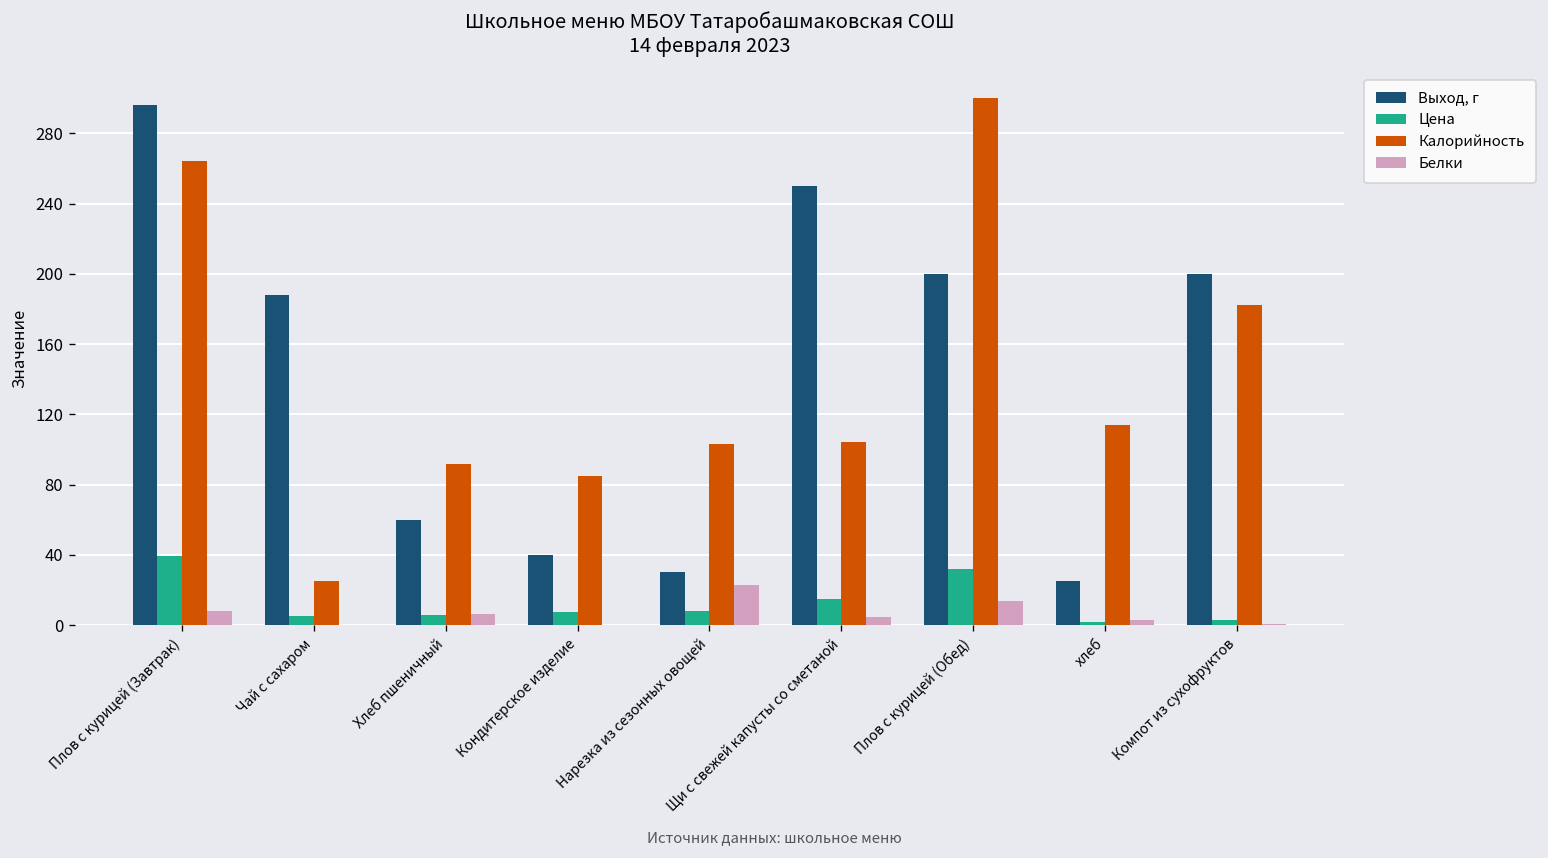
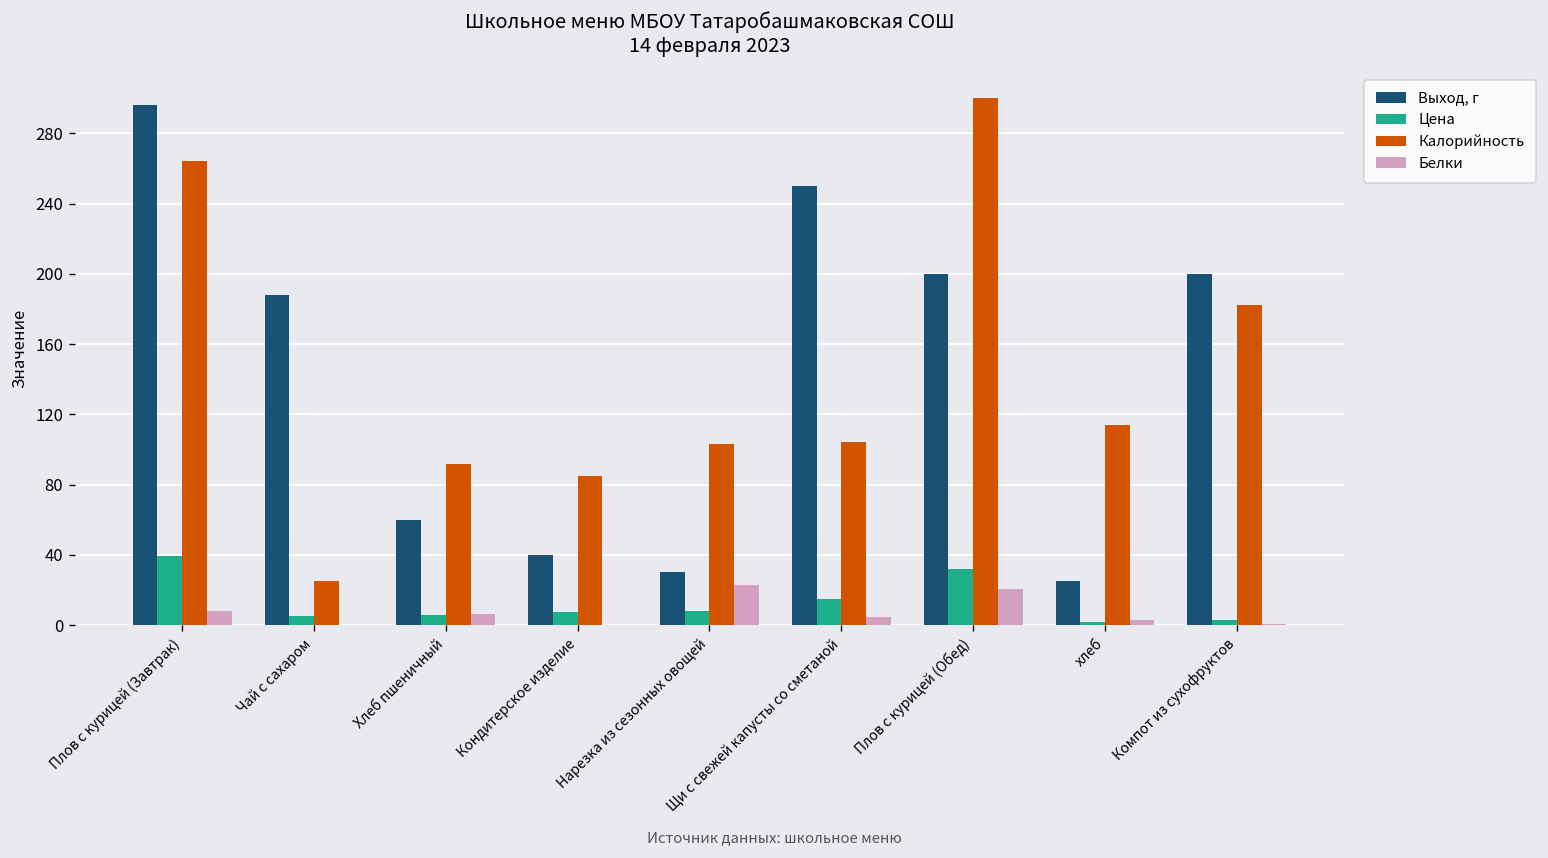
Белки, Плов с курицей (Обед): 14 -> 21
